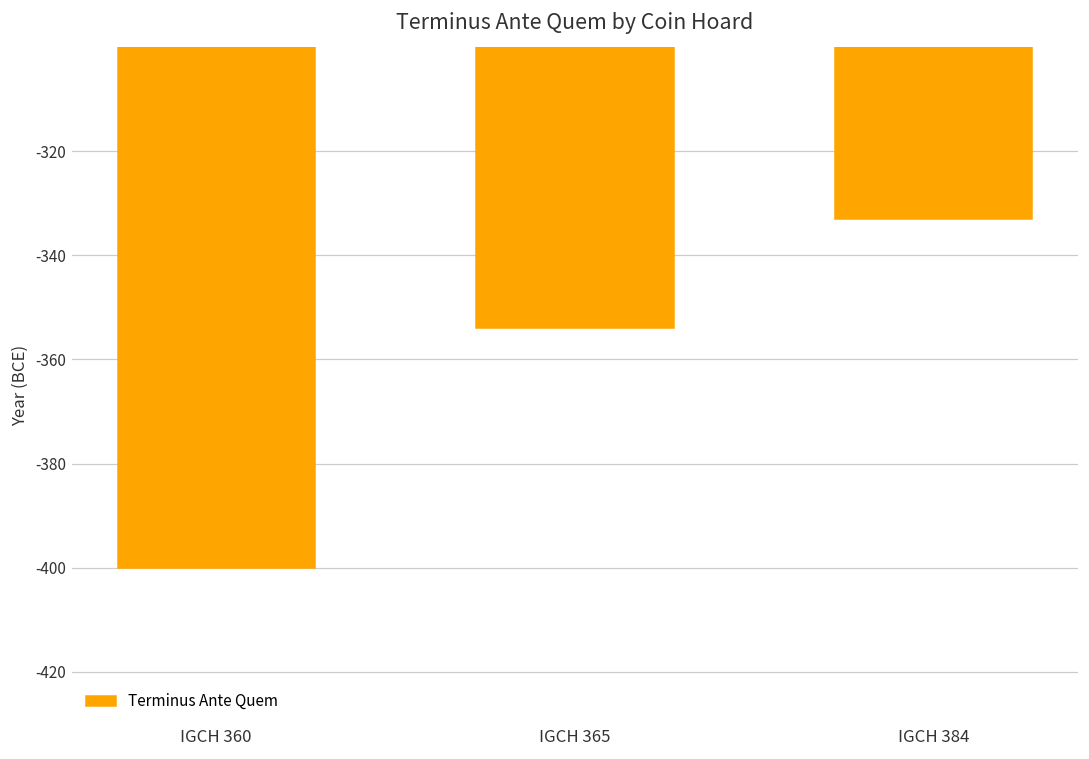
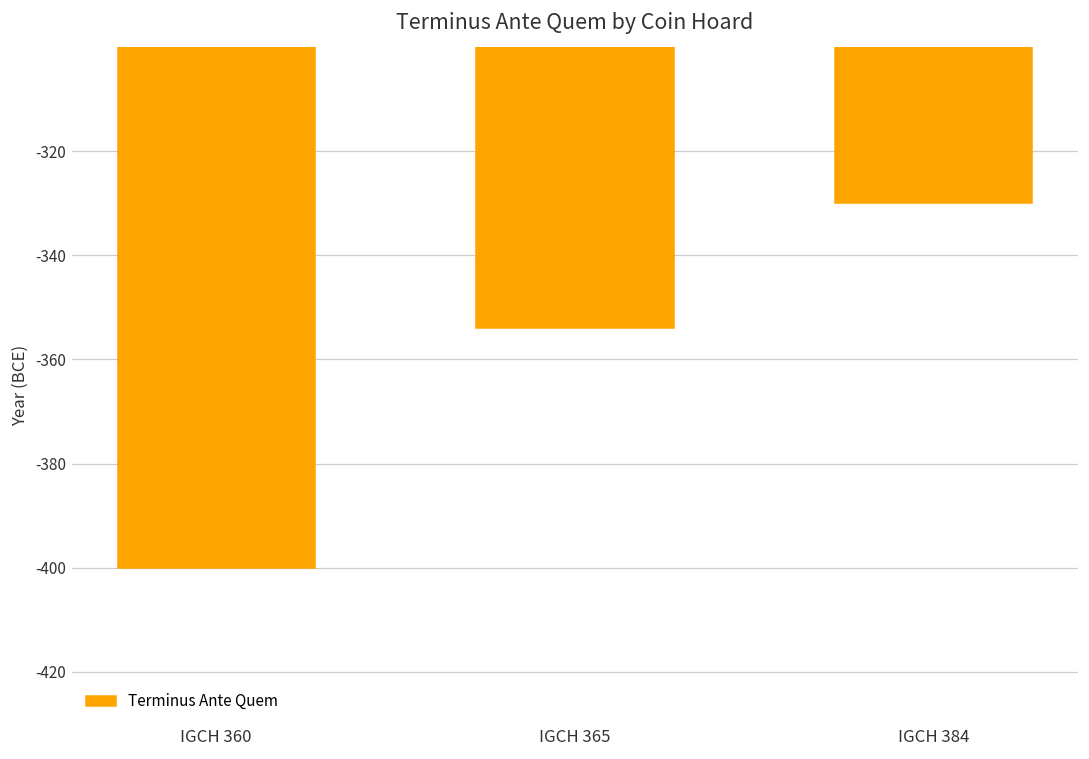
IGCH 384: -333 -> -330
